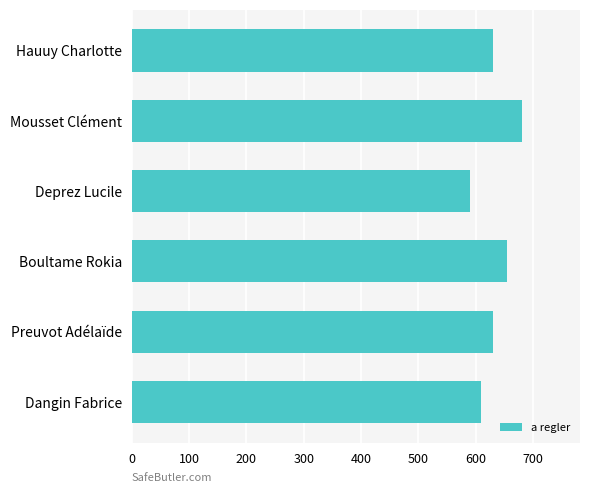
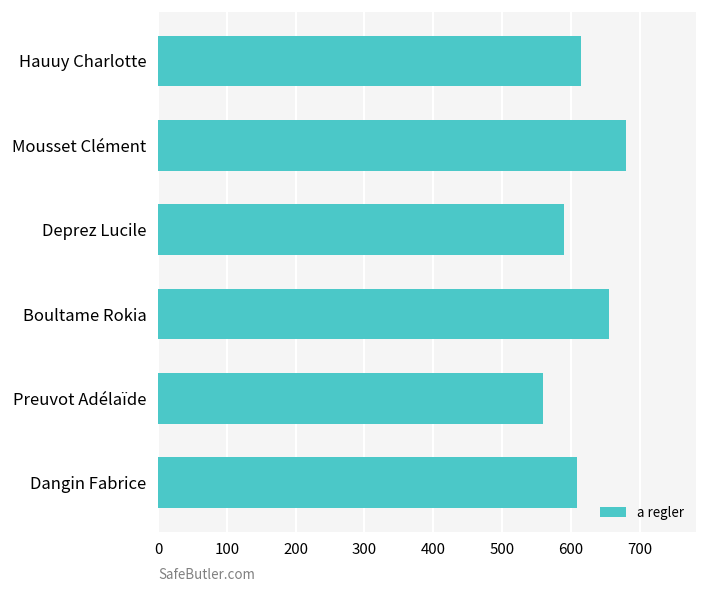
Hauuy Charlotte: 630 -> 620
Preuvot Adélaïde: 630 -> 560
